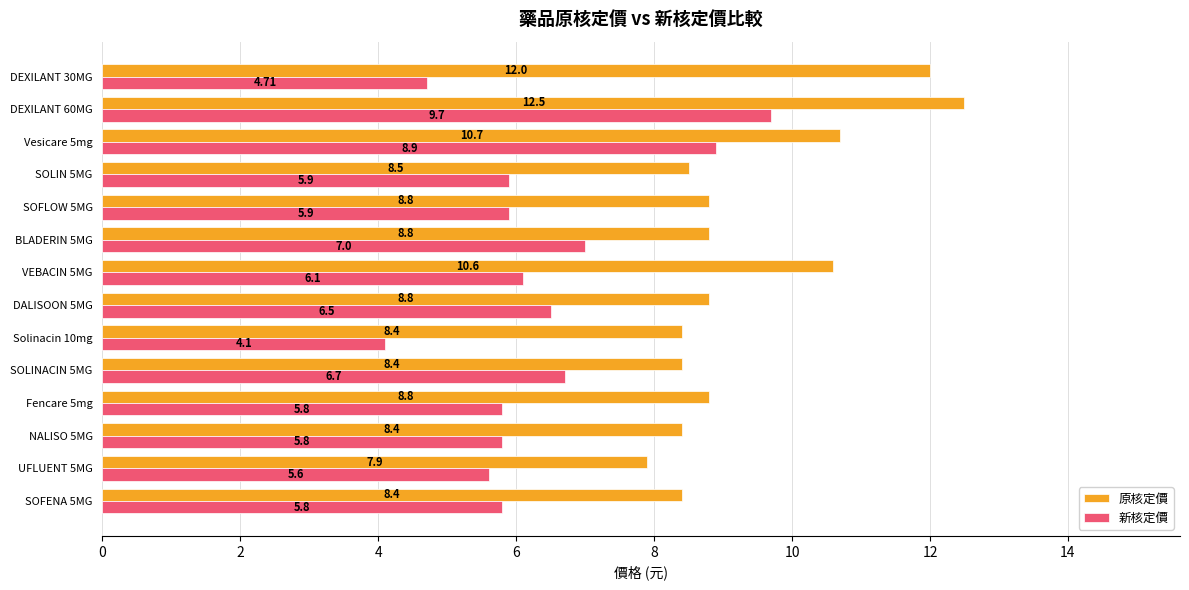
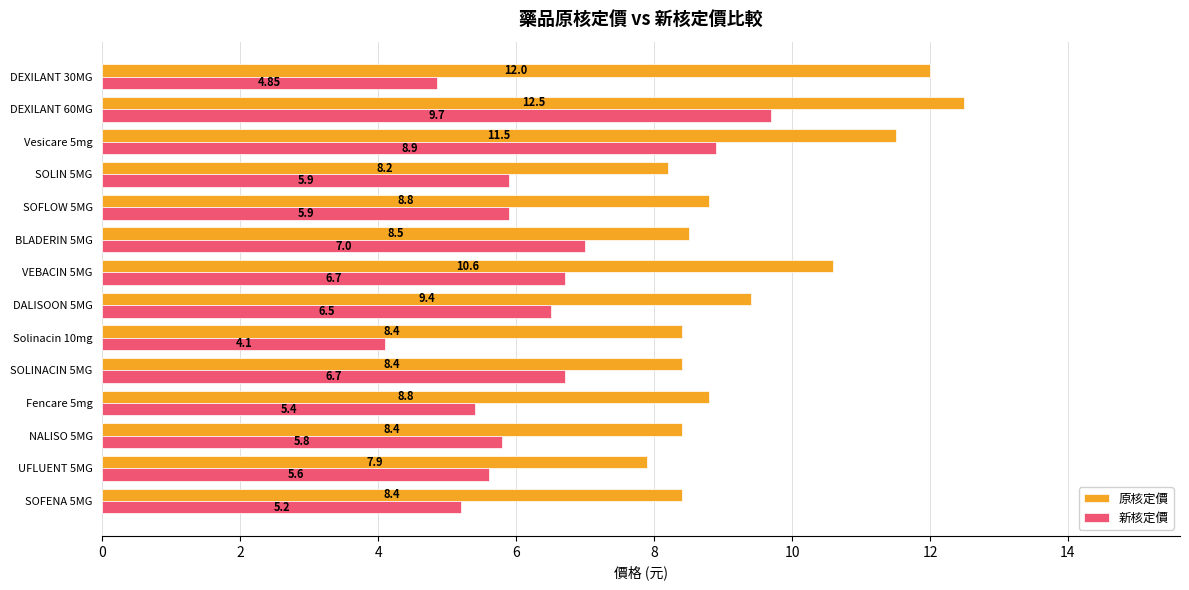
新核定價, DEXILANT 30MG: 4.71 -> 4.85
原核定價, Vesicare 5mg: 10.7 -> 11.5
原核定價, SOLIN 5MG: 8.5 -> 8.2
原核定價, BLADERIN 5MG: 8.8 -> 8.5
新核定價, VEBACIN 5MG: 6.1 -> 6.7
原核定價, DALISOON 5MG: 8.8 -> 9.4
新核定價, Fencare 5mg: 5.8 -> 5.4
新核定價, SOFENA 5MG: 5.8 -> 5.2
